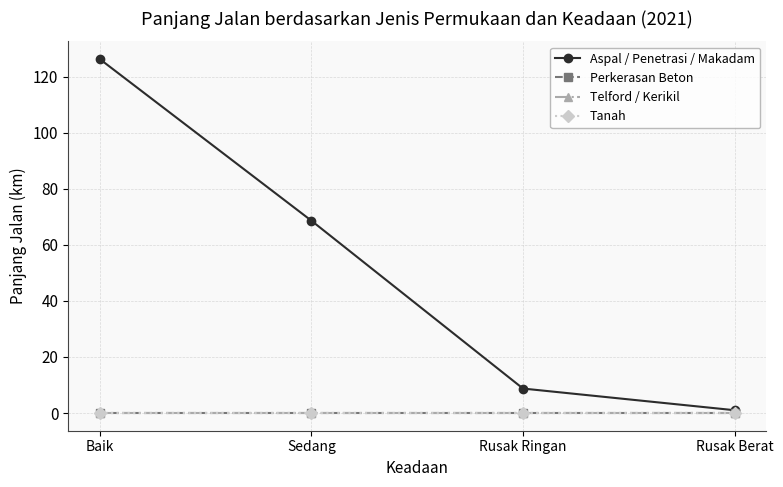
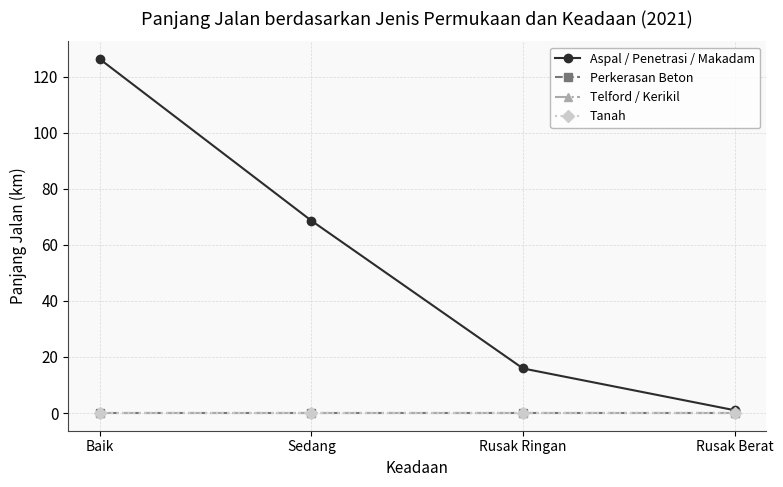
Aspal / Penetrasi / Makadam, Rusak Ringan: 9 -> 16
